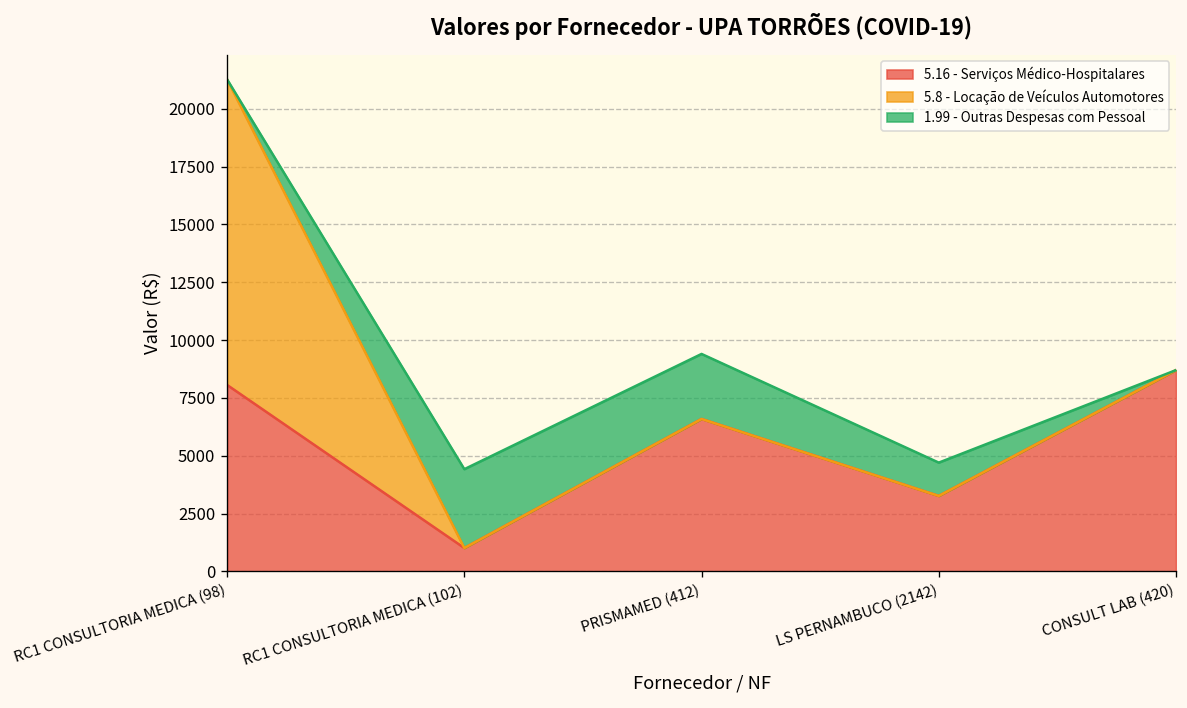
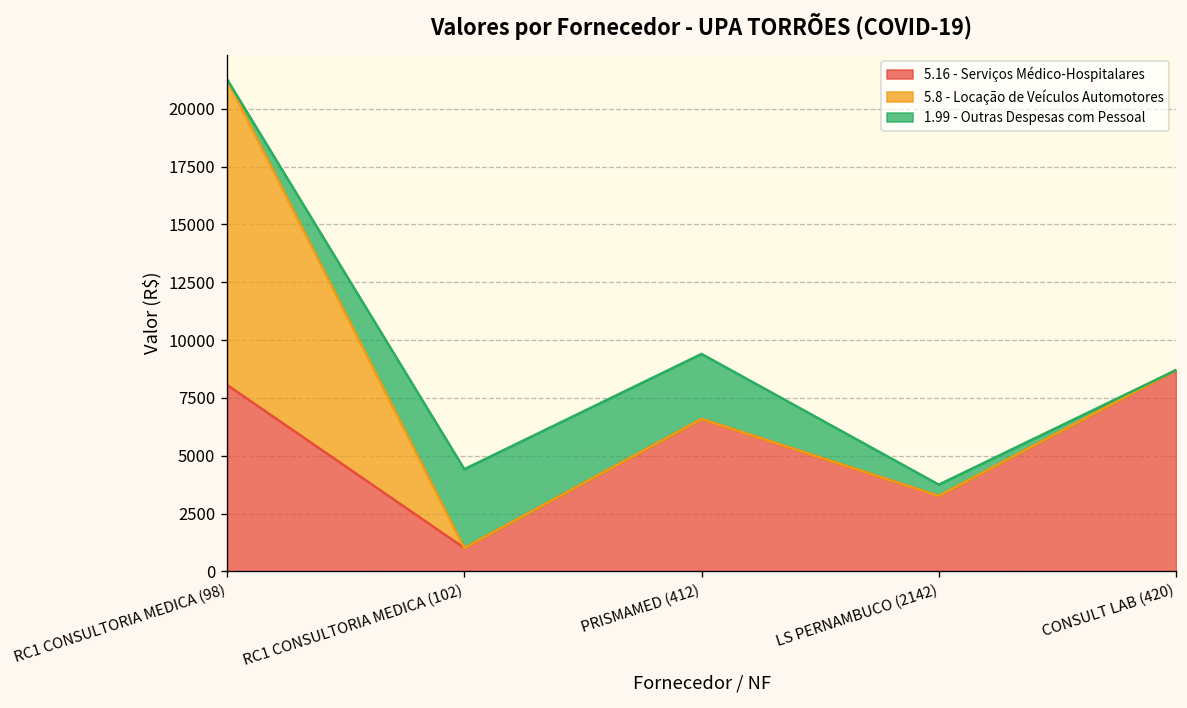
1.99 - Outras Despesas com Pessoal, LS PERNAMBUCO (2142): 1400 -> 500
